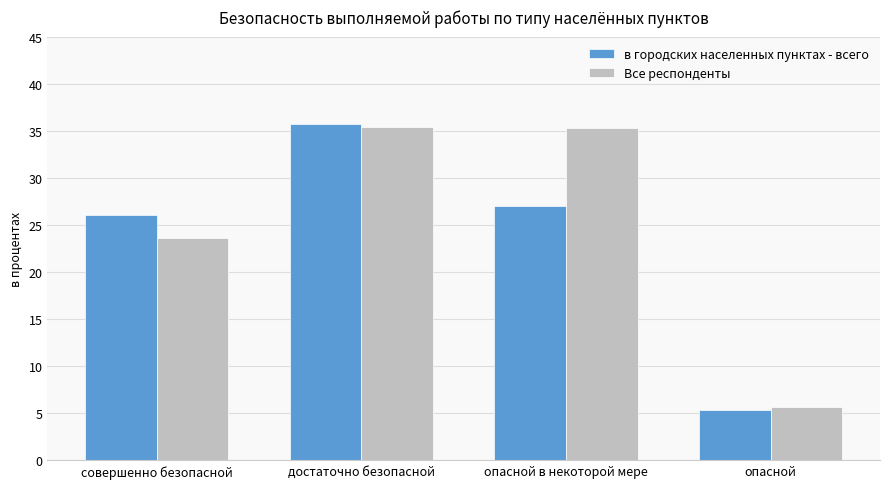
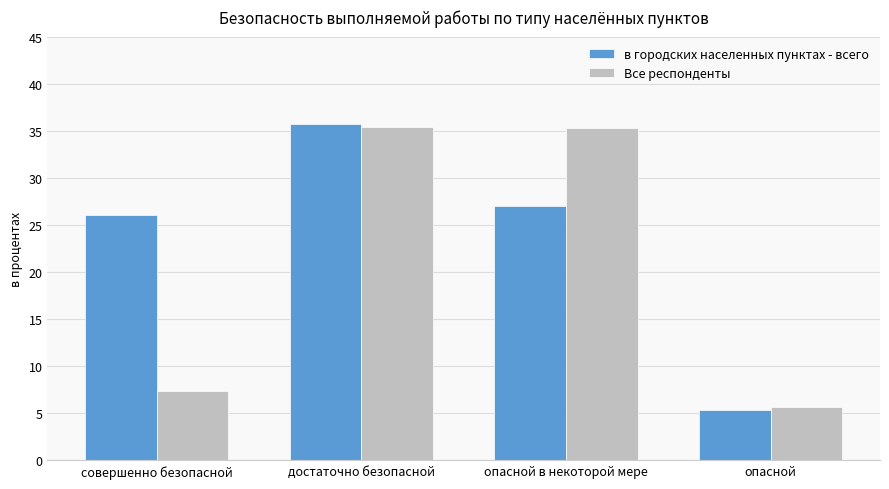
Все респонденты, совершенно безопасной: 24 -> 7
